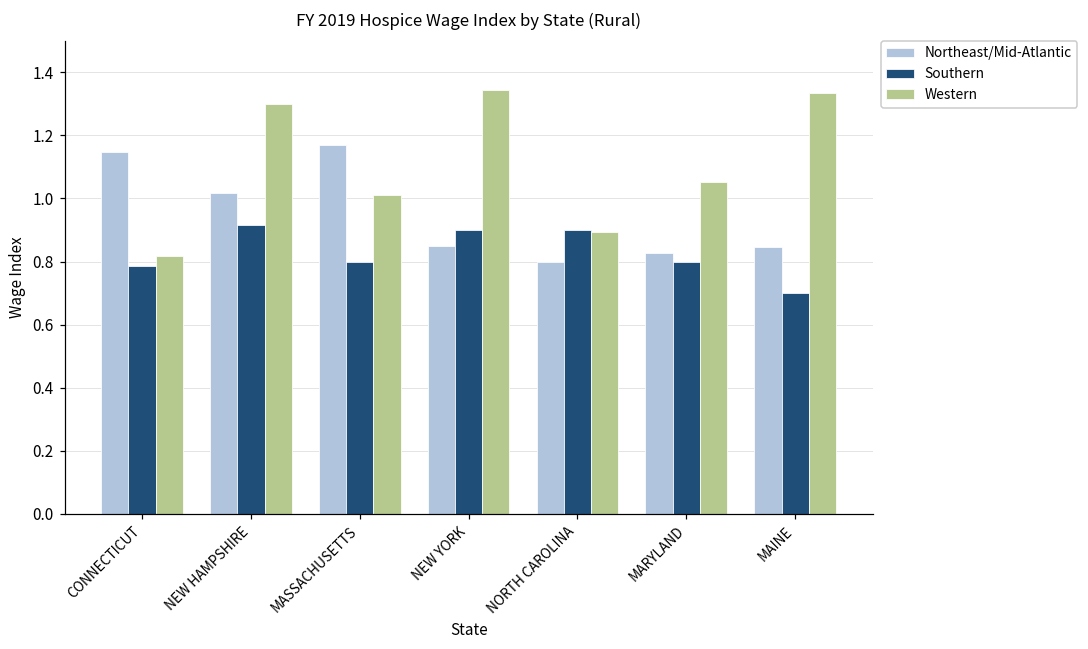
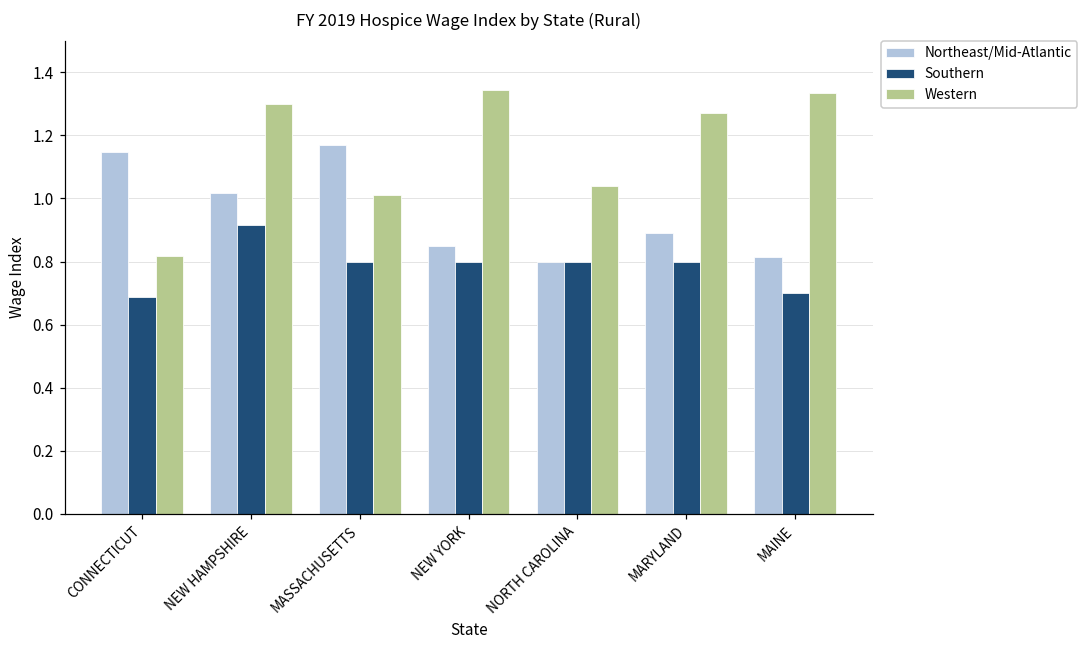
Southern, CONNECTICUT: 0.79 -> 0.69
Southern, NEW YORK: 0.9 -> 0.8
Southern, NORTH CAROLINA: 0.9 -> 0.8
Western, NORTH CAROLINA: 0.90 -> 1.04
Northeast/Mid-Atlantic, MARYLAND: 0.83 -> 0.89
Western, MARYLAND: 1.05 -> 1.27
Northeast/Mid-Atlantic, MAINE: 0.85 -> 0.82
